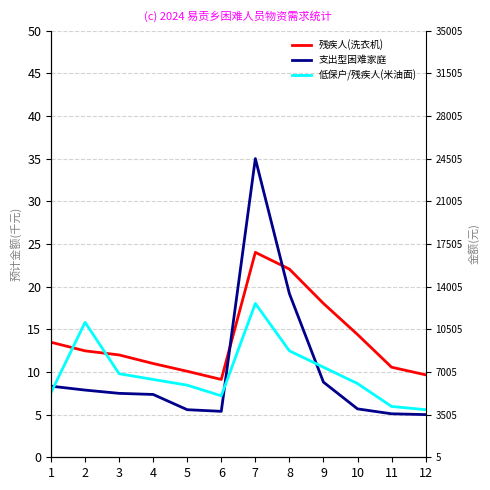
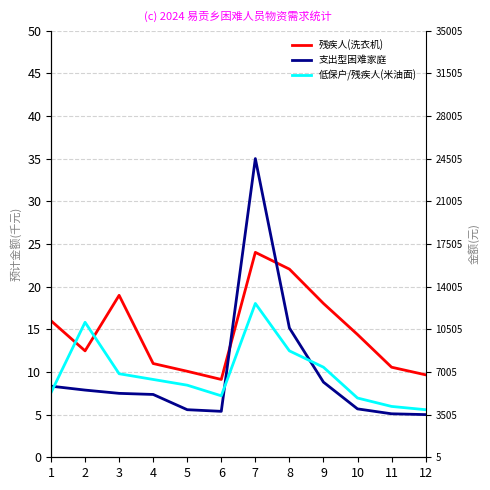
残疾人(洗衣机), 1: 13 -> 16
残疾人(洗衣机), 3: 12 -> 19
支出型困难家庭, 8: 19 -> 15
低保户/残疾人(米油面), 10: 9 -> 7
